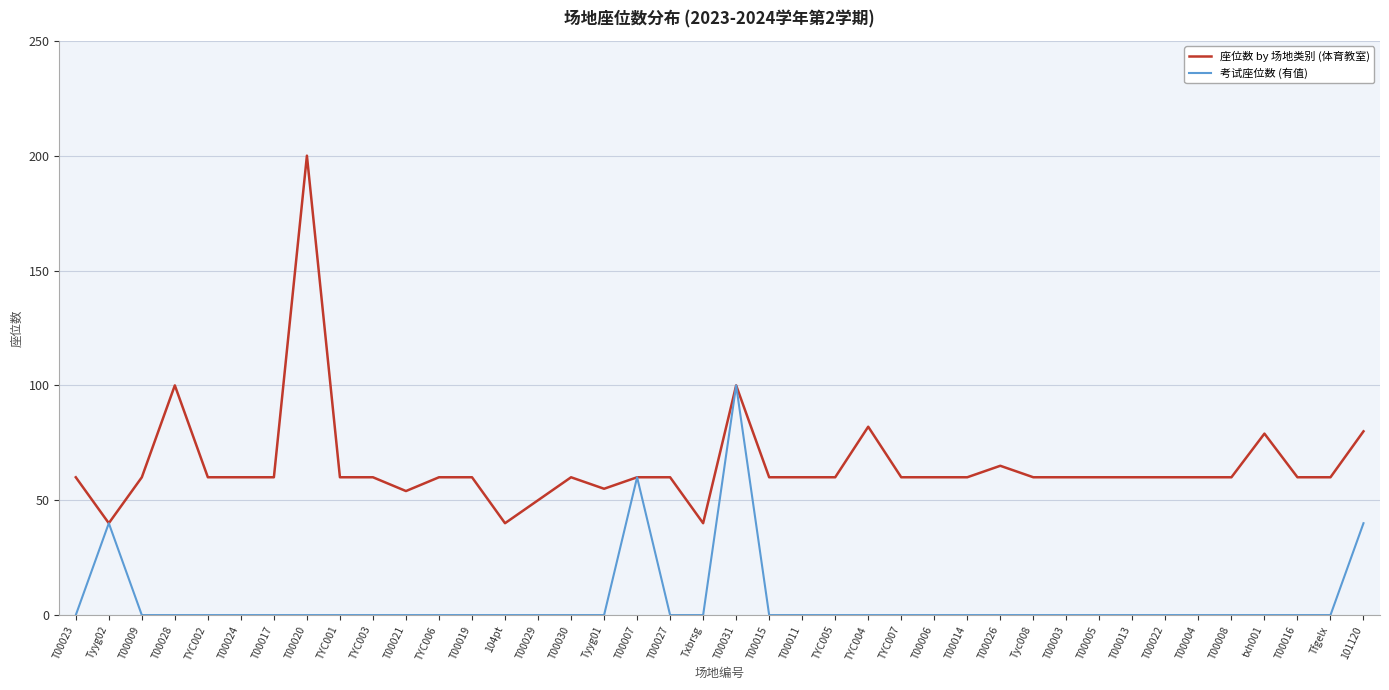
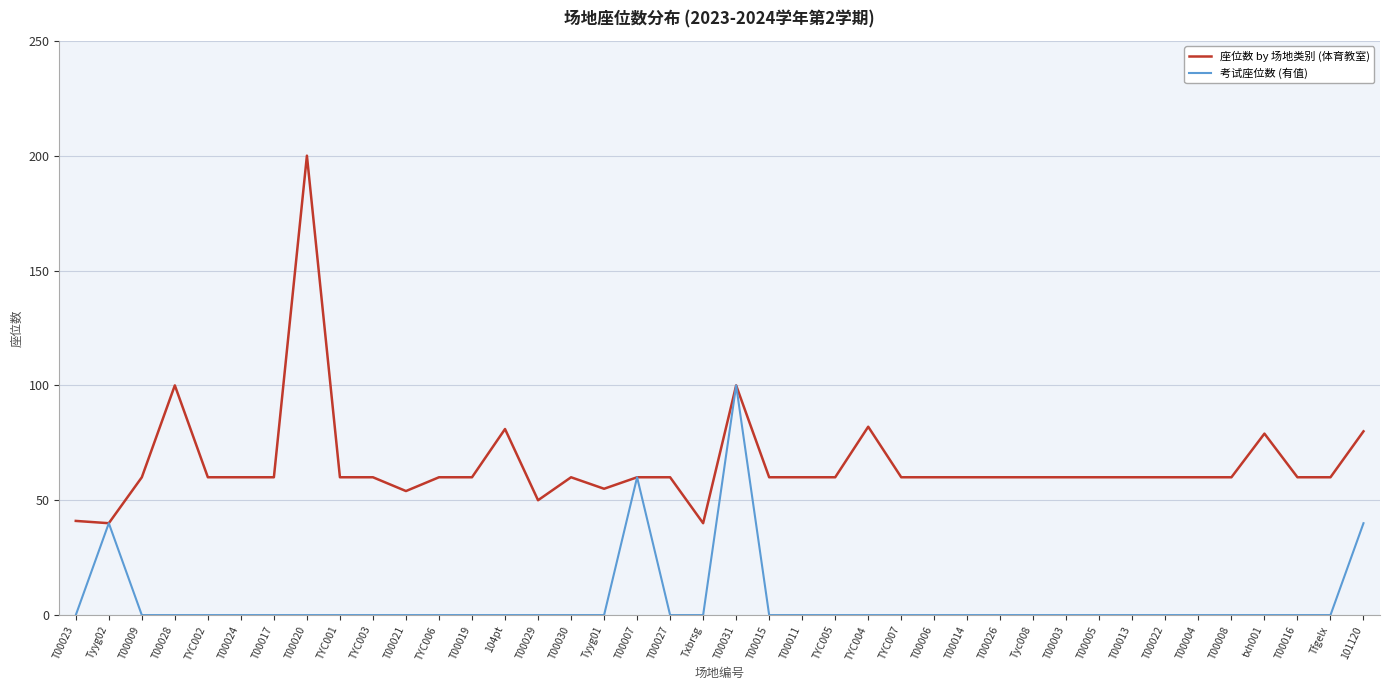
座位数 by 场地类别 (体育教室), T00023: 60 -> 41
座位数 by 场地类别 (体育教室), 104pt: 40 -> 81
座位数 by 场地类别 (体育教室), T00026: 65 -> 60
